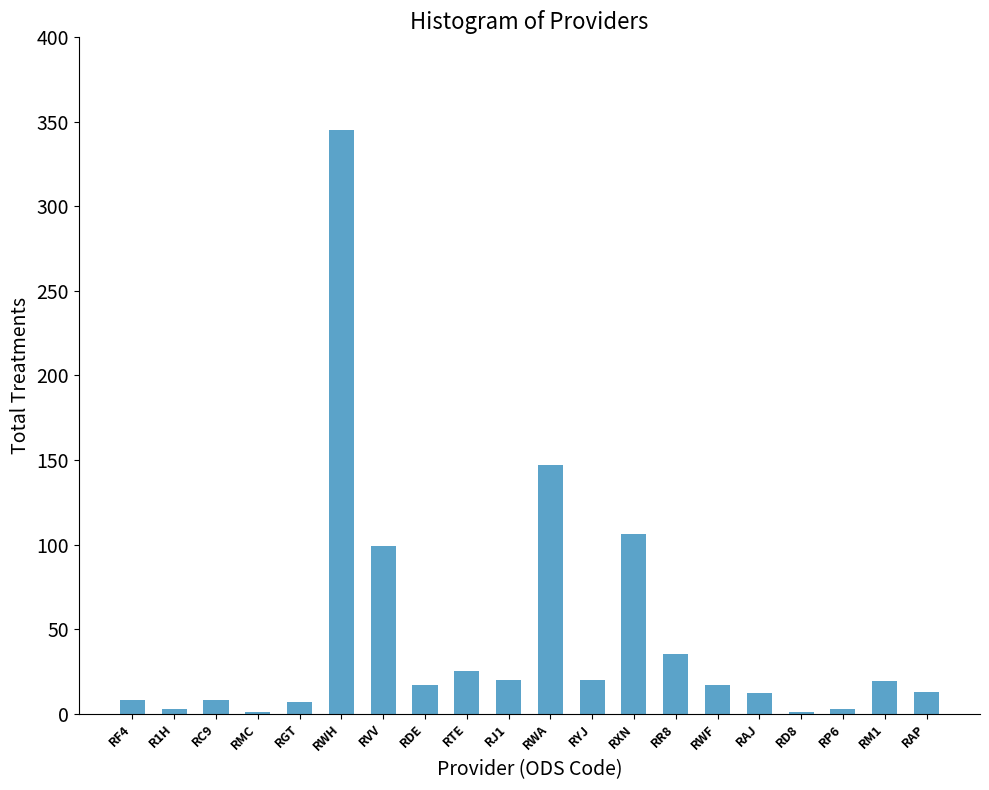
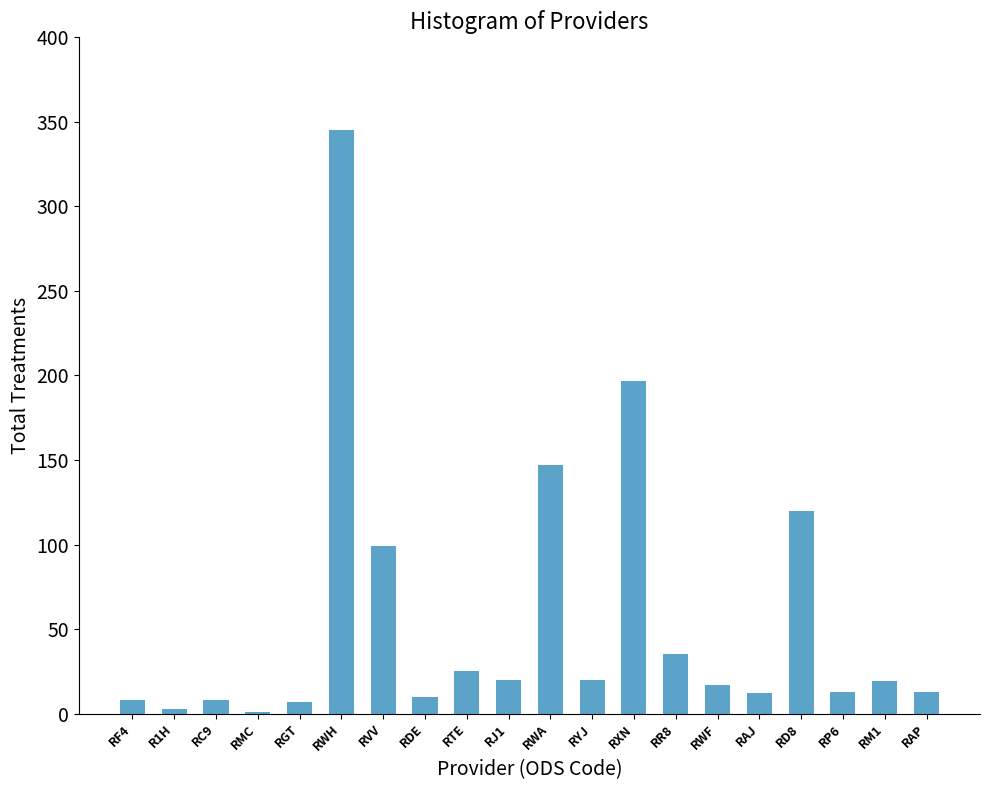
RDE: 17 -> 10
RXN: 106 -> 197
RD8: 1 -> 120
RP6: 3 -> 13
